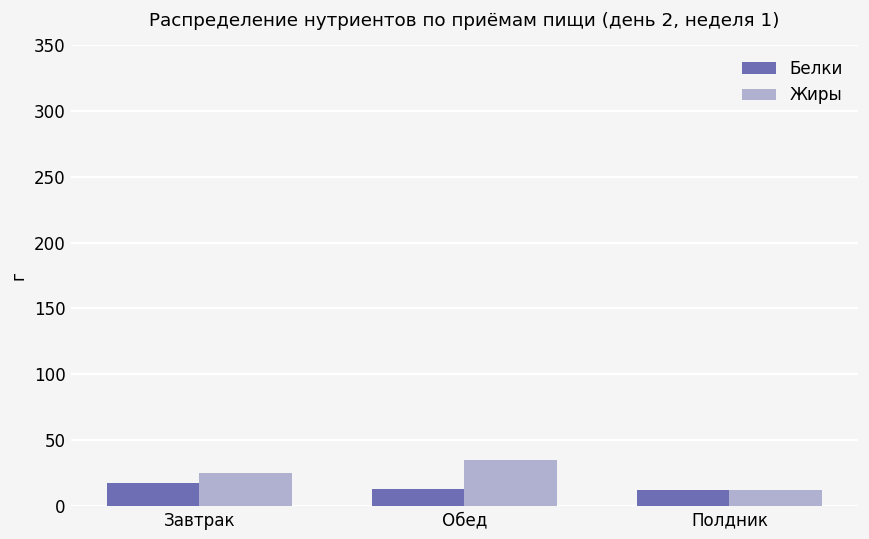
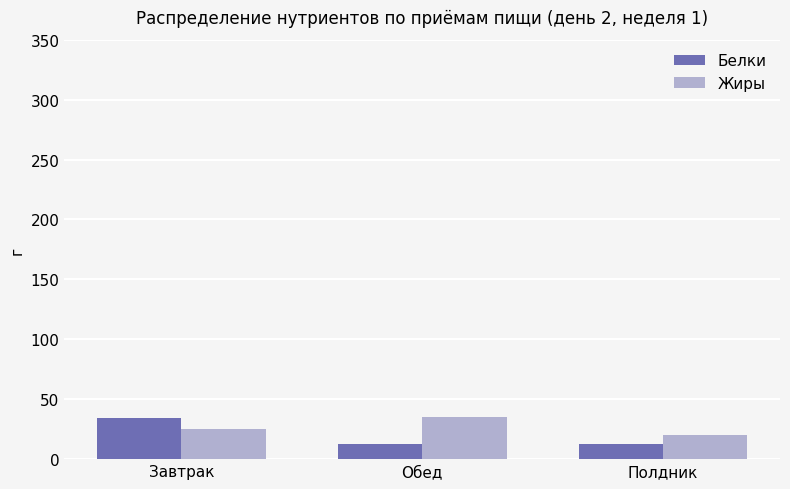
Белки, Завтрак: 18 -> 34
Жиры, Полдник: 13 -> 20
